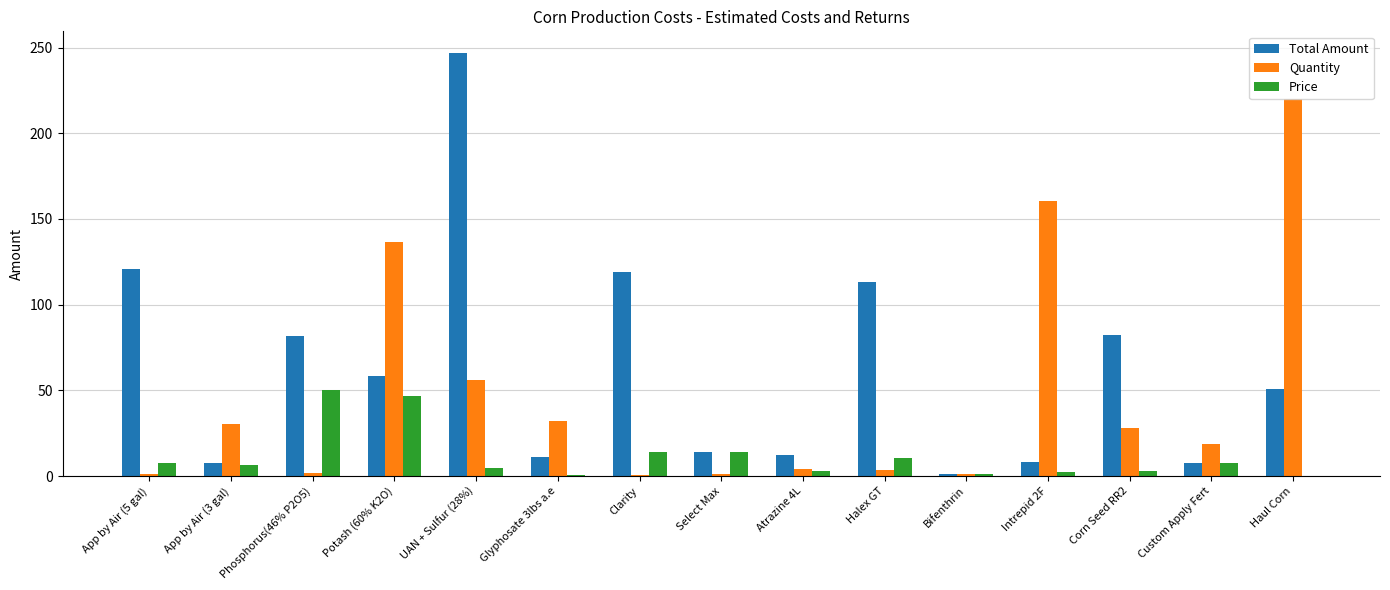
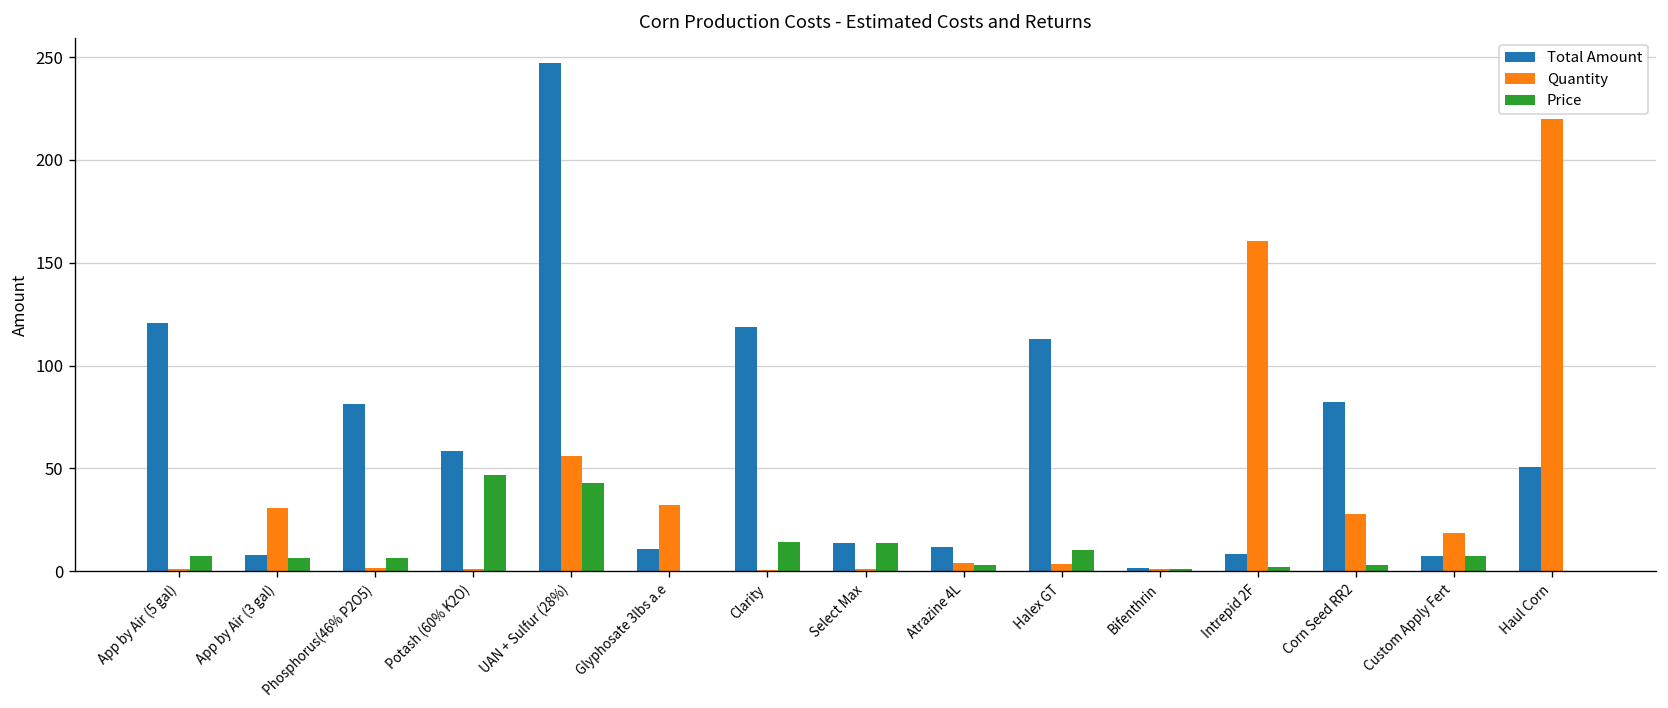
Price, Phosphorus(46% P2O5): 50 -> 7
Quantity, Potash (60% K2O): 136 -> 1
Price, UAN + Sulfur (28%): 4 -> 43
